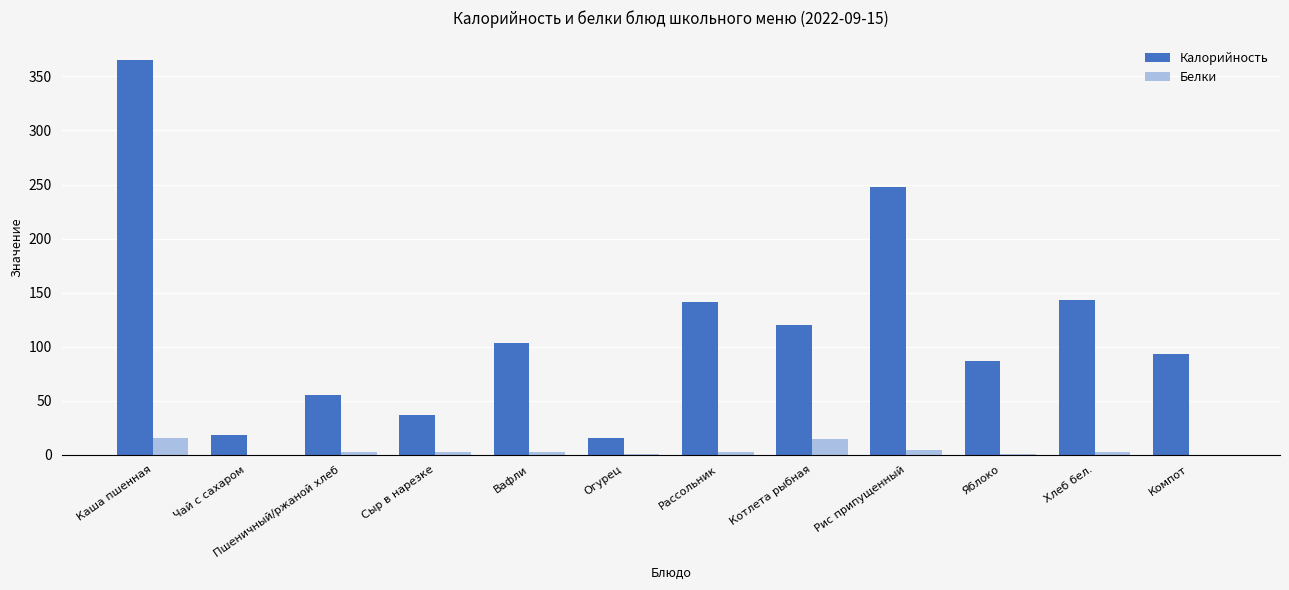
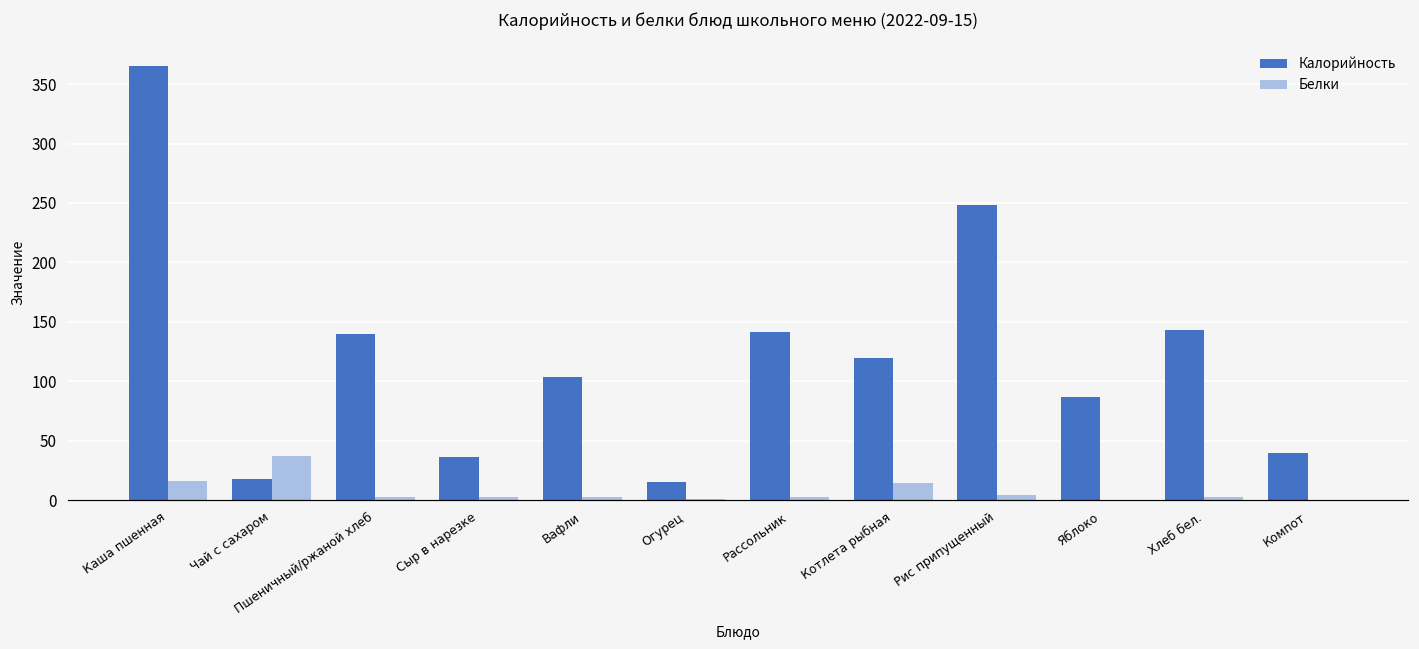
Белки, Чай с сахаром: 0 -> 37
Калорийность, Пшеничный/ржаной хлеб: 55 -> 140
Калорийность, Компот: 93 -> 40
